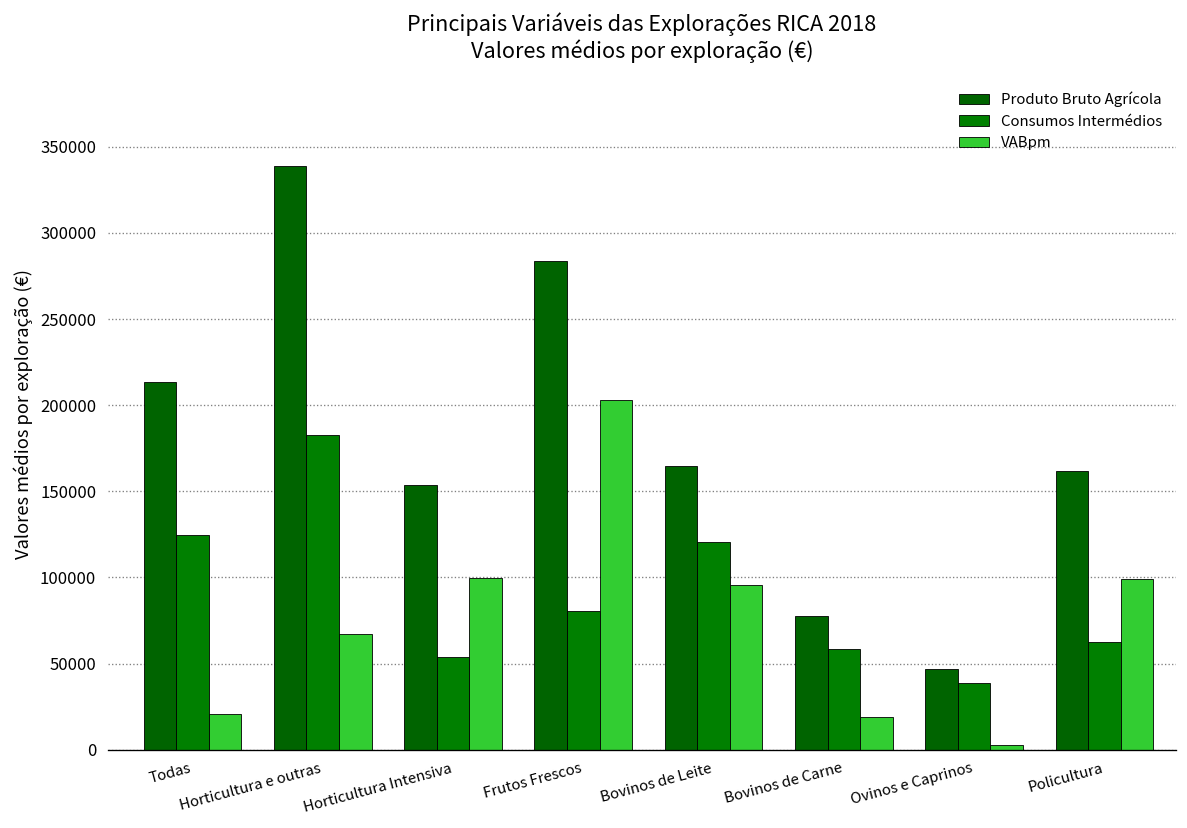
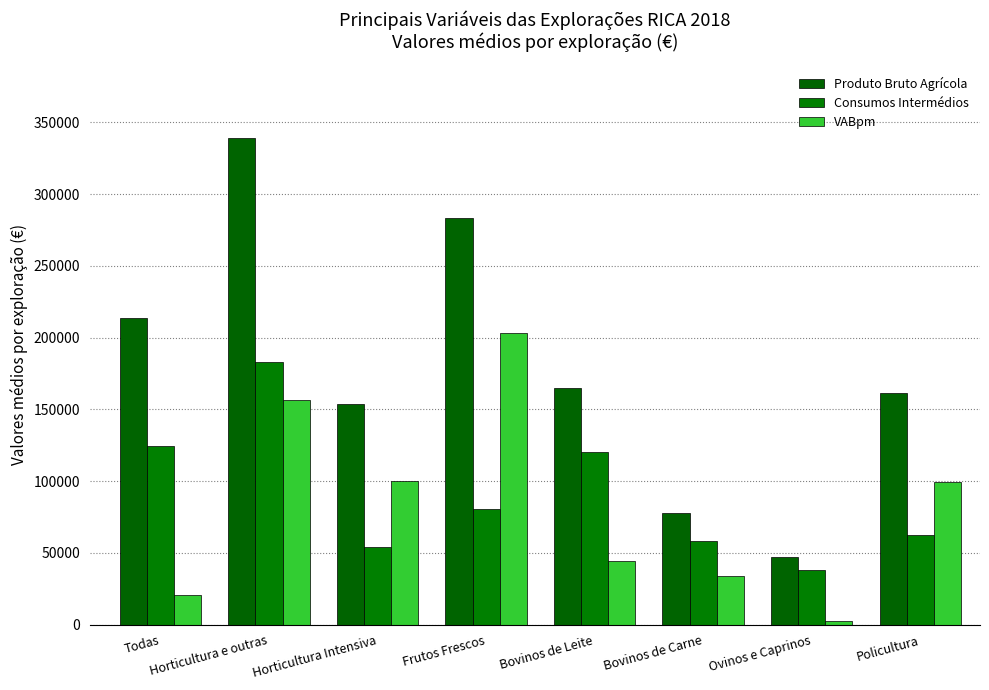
VABpm, Horticultura e outras: 67000 -> 156000
VABpm, Bovinos de Leite: 95000 -> 44000
VABpm, Bovinos de Carne: 19000 -> 34000
